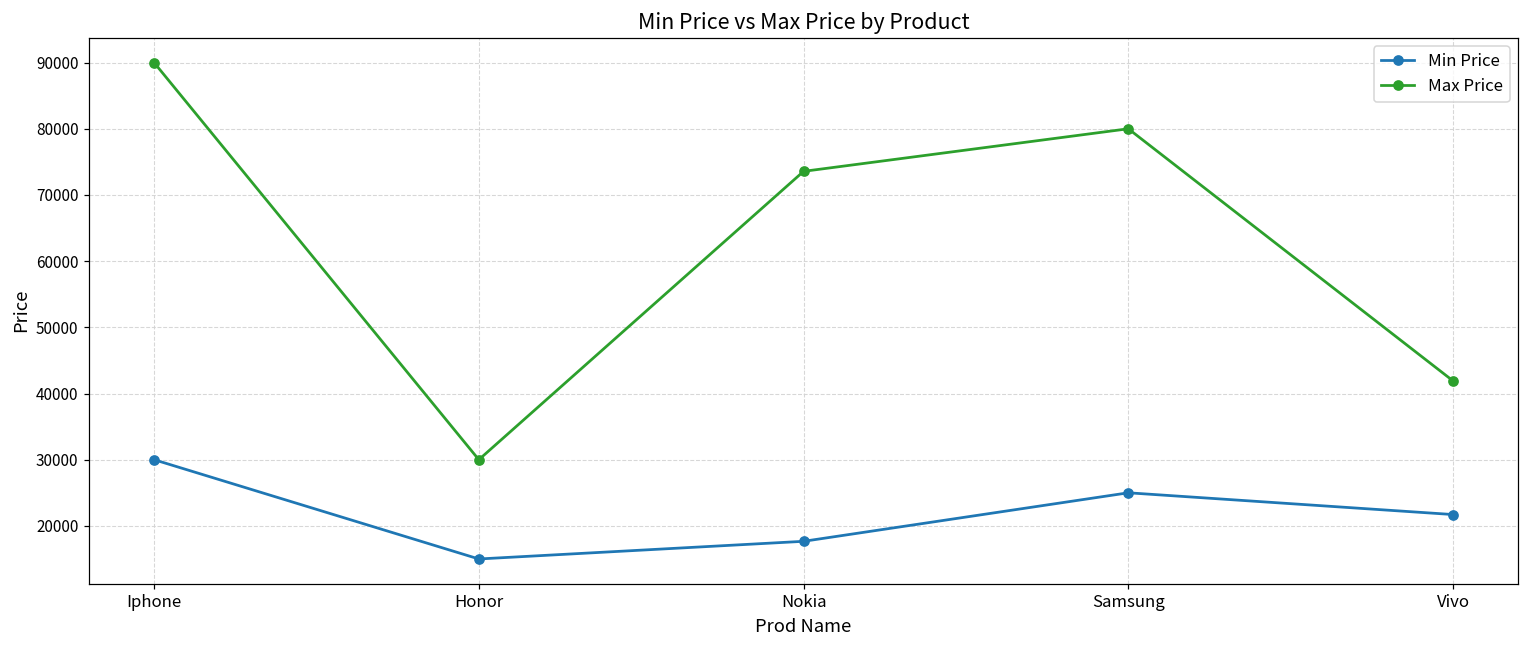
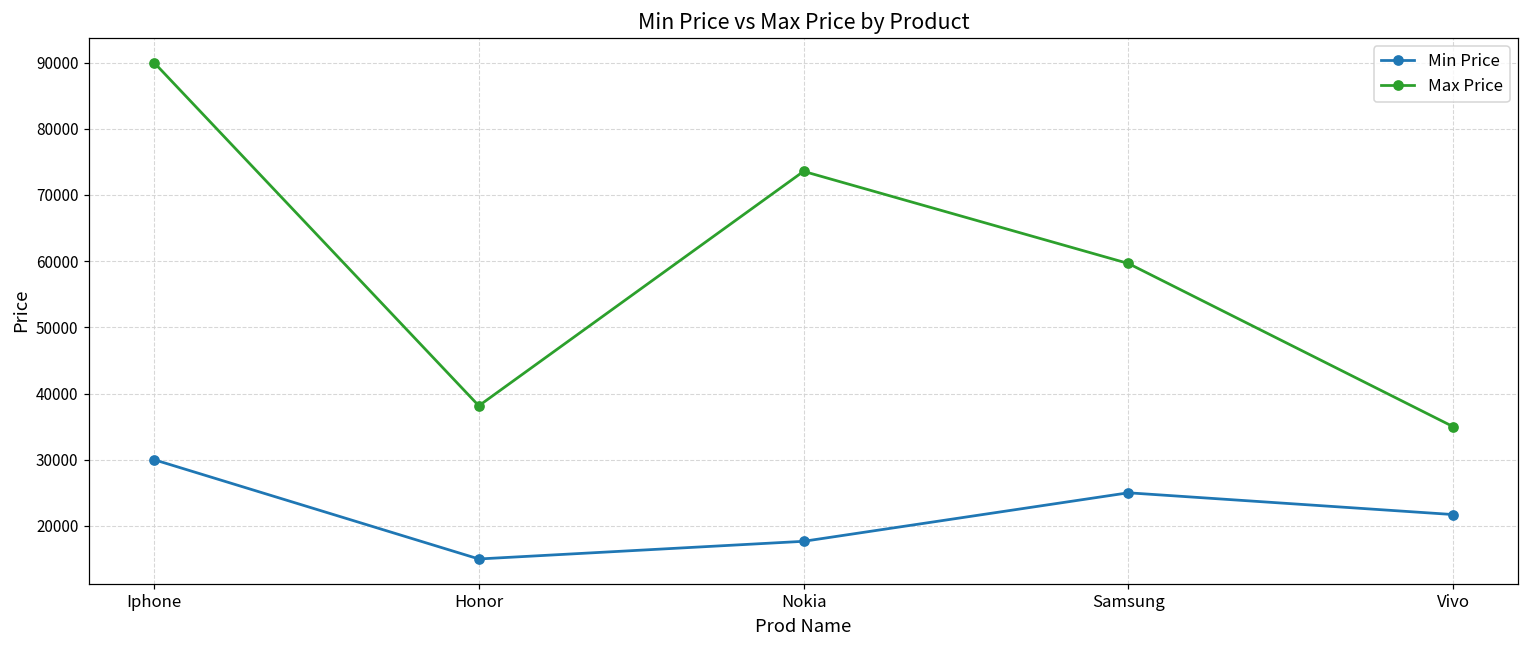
Max Price, Honor: 30000 -> 38000
Max Price, Samsung: 80000 -> 60000
Max Price, Vivo: 42000 -> 35000
